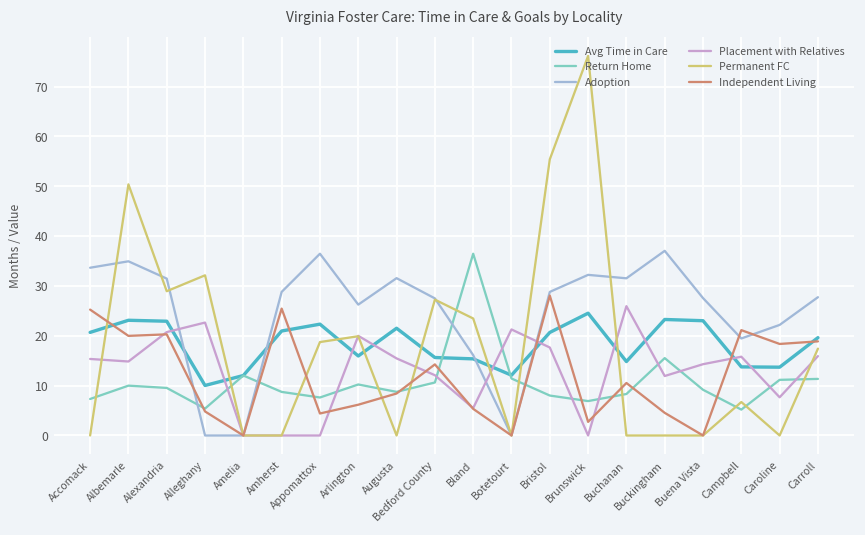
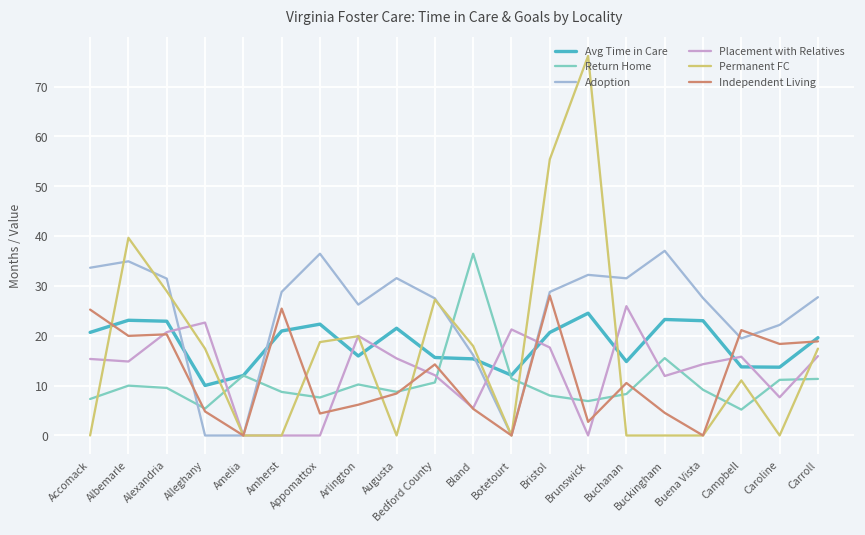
Permanent FC, Albemarle: 50 -> 40
Permanent FC, Alleghany: 32 -> 17
Permanent FC, Bland: 23 -> 18
Permanent FC, Campbell: 7 -> 11
